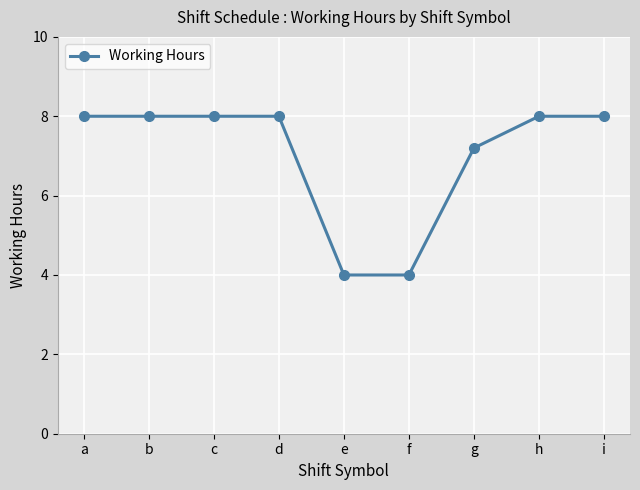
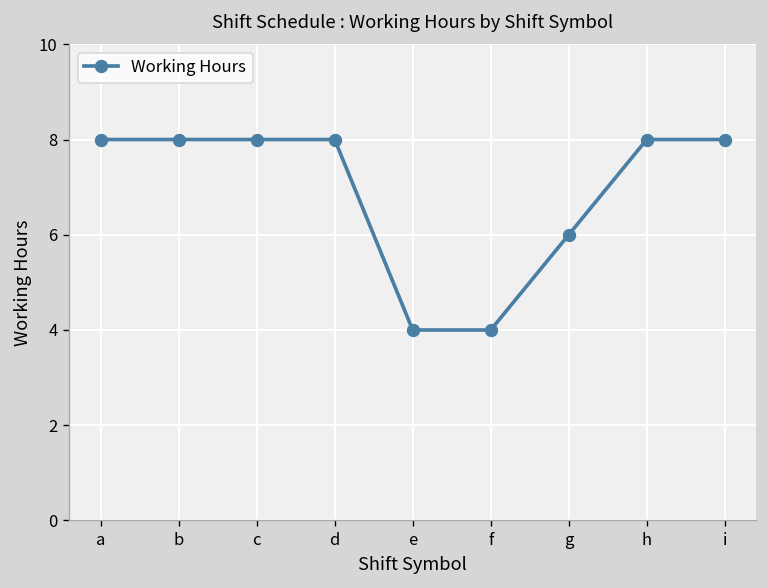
g: 7.2 -> 6.0
